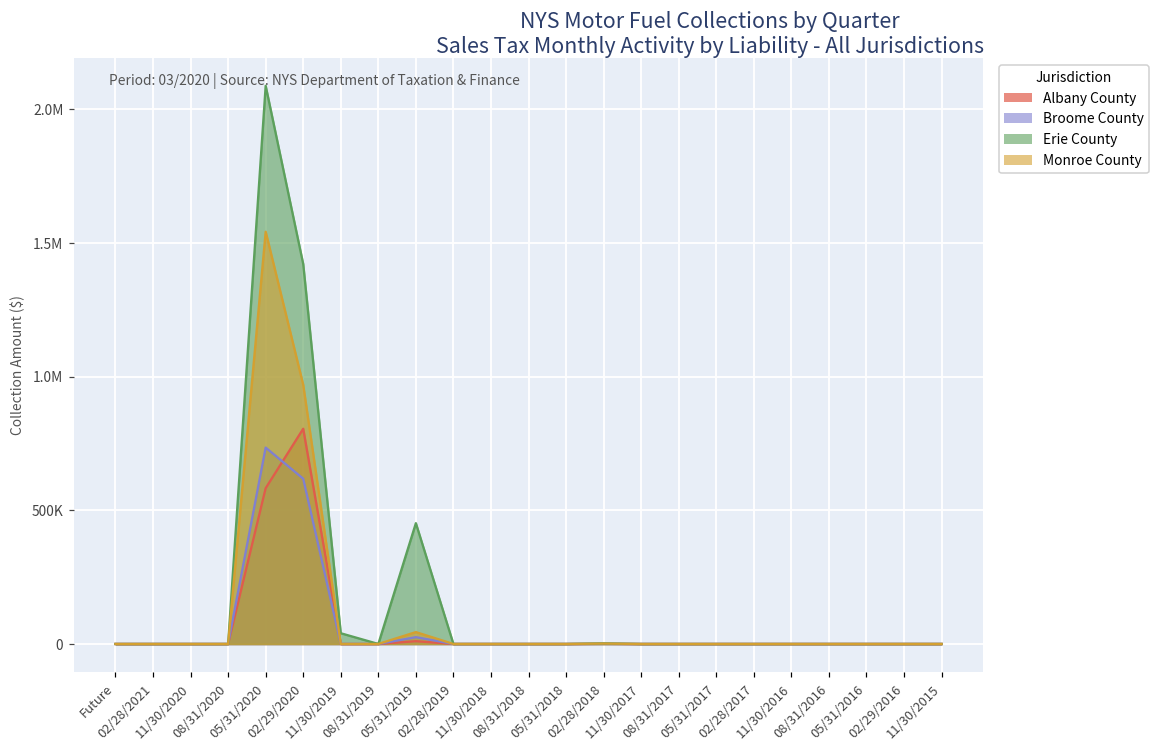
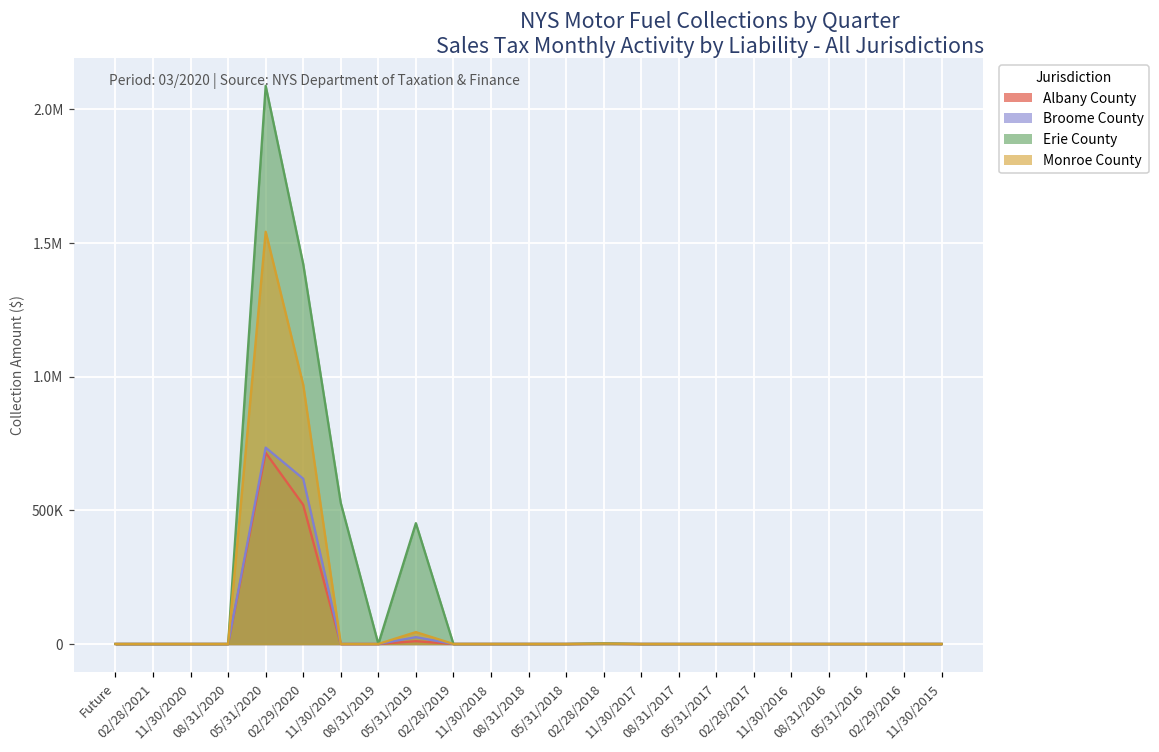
Albany County, 05/31/2020: 580000 -> 720000
Albany County, 02/29/2020: 800000 -> 520000
Erie County, 11/30/2019: 40000 -> 530000
